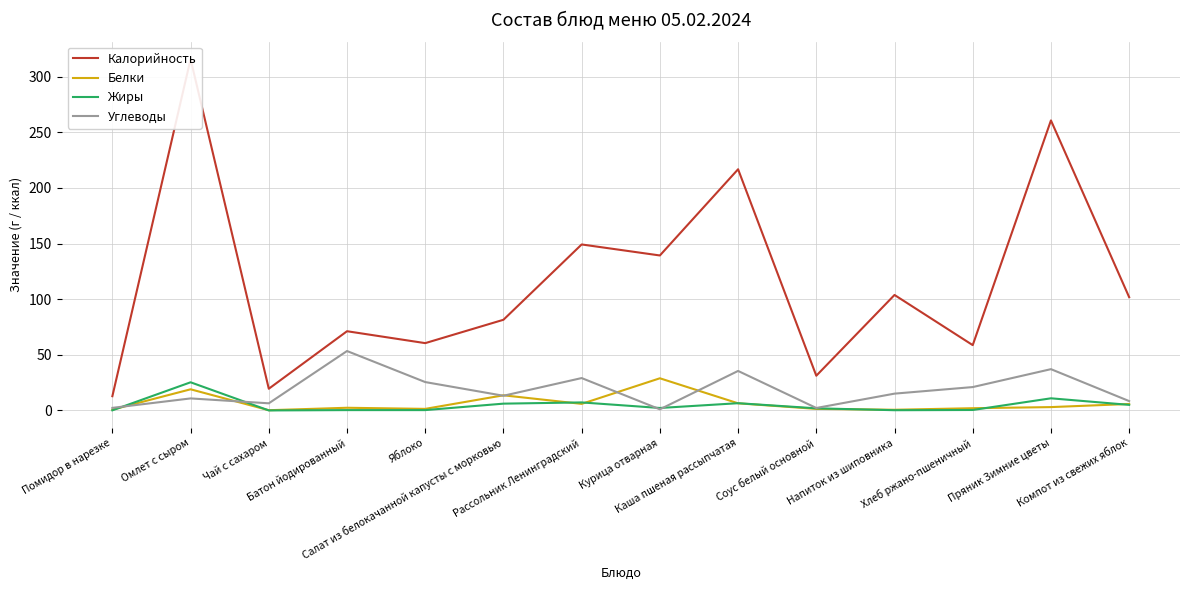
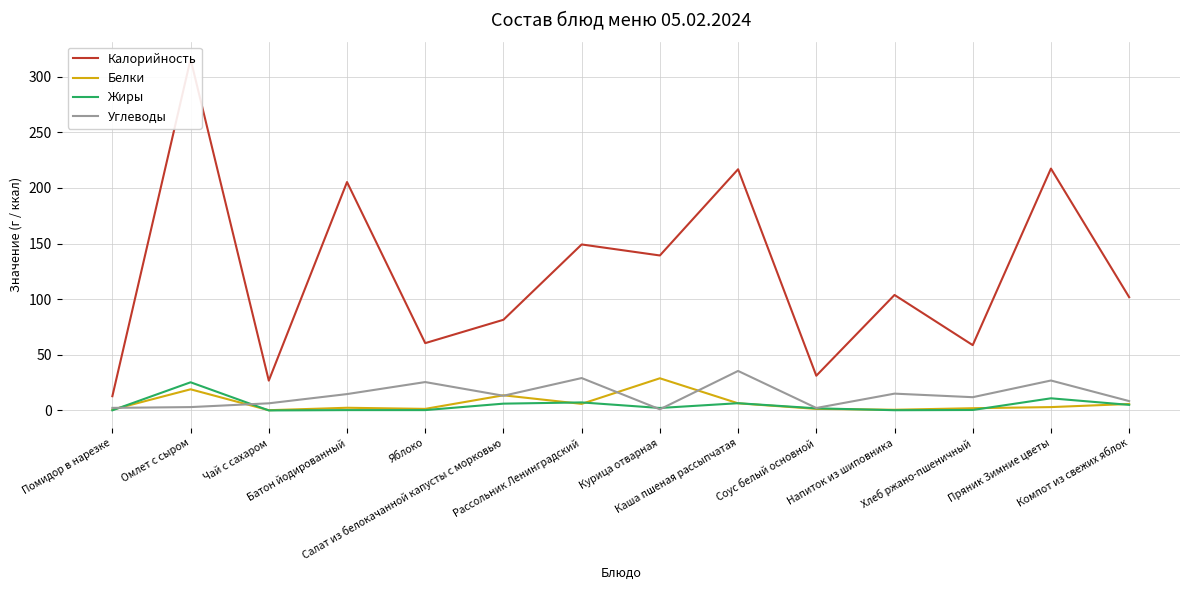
Углеводы, Омлет с сыром: 11 -> 3
Калорийность, Чай с сахаром: 20 -> 27
Калорийность, Батон йодированный: 71 -> 205
Углеводы, Батон йодированный: 53 -> 15
Углеводы, Хлеб ржано-пшеничный: 21 -> 12
Калорийность, Пряник Зимние цветы: 261 -> 217
Углеводы, Пряник Зимние цветы: 37 -> 27
